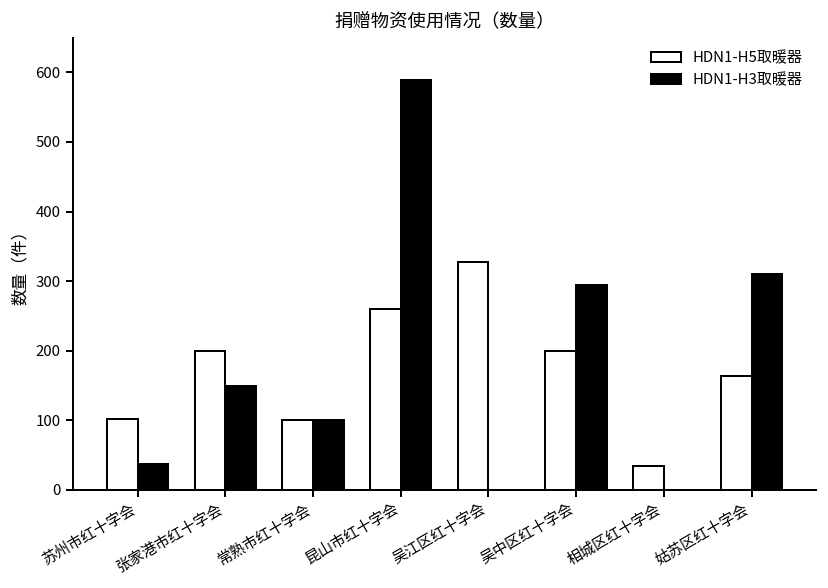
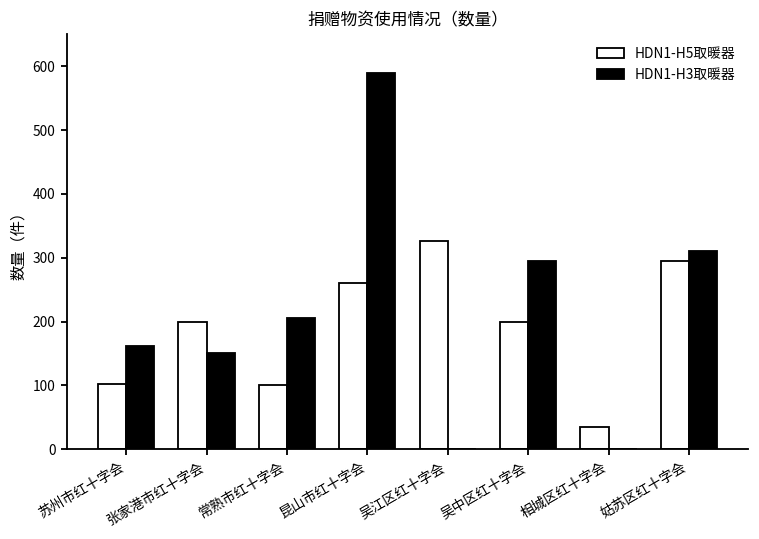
HDN1-H3取暖器, 苏州市红十字会: 40 -> 160
HDN1-H3取暖器, 常熟市红十字会: 100 -> 210
HDN1-H5取暖器, 姑苏区红十字会: 160 -> 300
